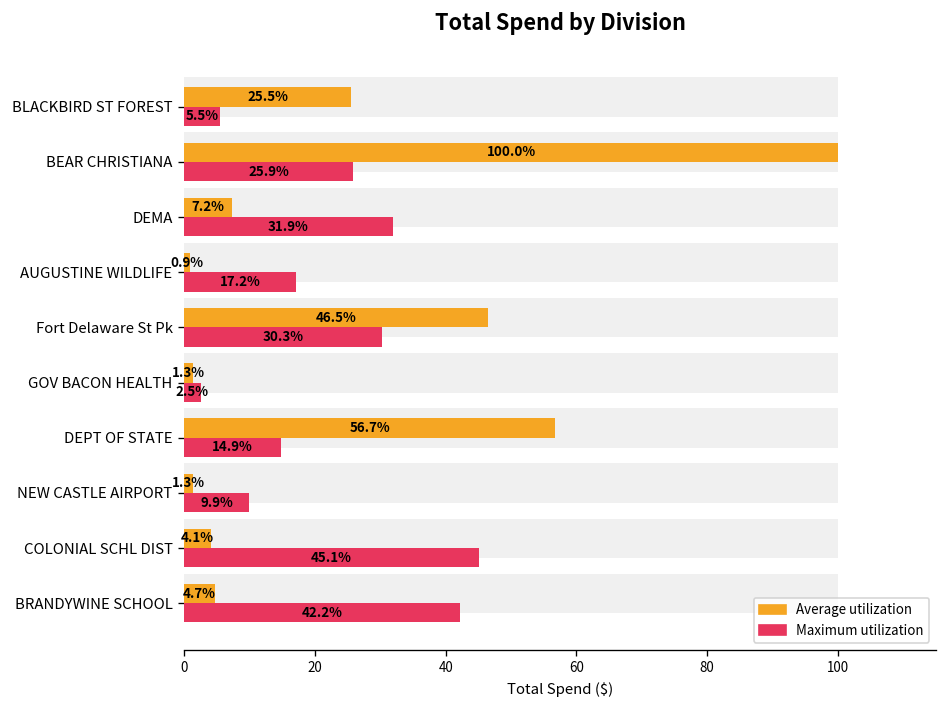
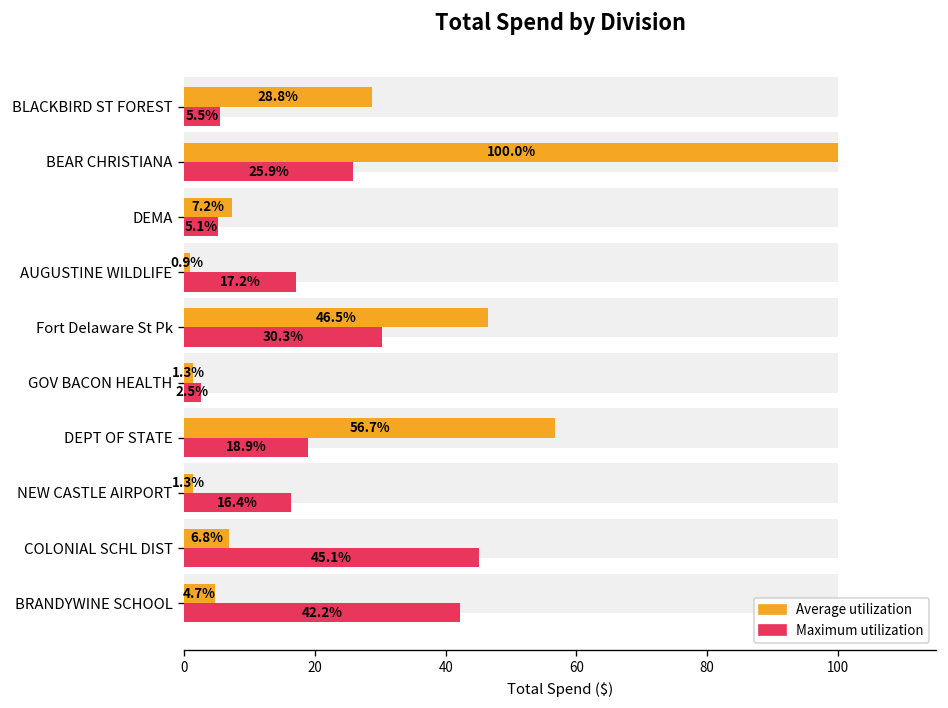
Average utilization, BLACKBIRD ST FOREST: 25.5% -> 28.8%
Maximum utilization, DEMA: 31.9% -> 5.1%
Maximum utilization, DEPT OF STATE: 14.9% -> 18.9%
Maximum utilization, NEW CASTLE AIRPORT: 9.9% -> 16.4%
Average utilization, COLONIAL SCHL DIST: 4.1% -> 6.8%
